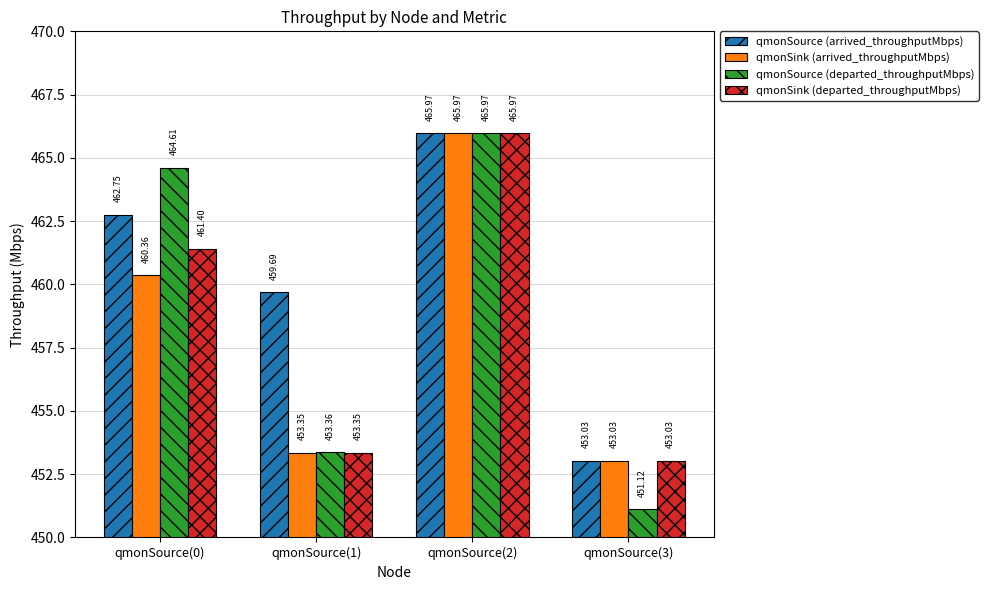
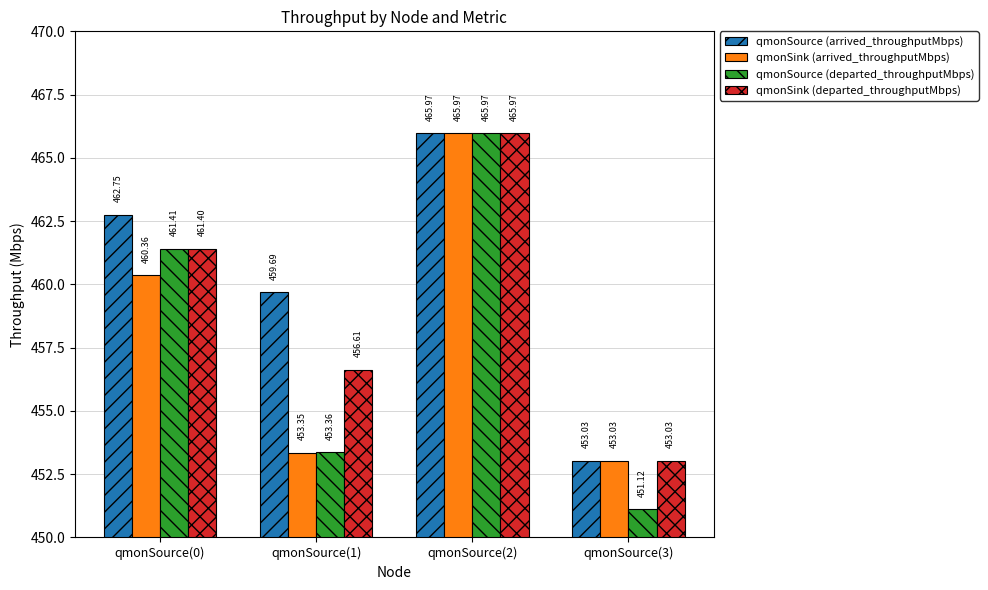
qmonSource (departed_throughputMbps), qmonSource(0): 464.61 -> 461.41
qmonSink (departed_throughputMbps), qmonSource(1): 453.35 -> 456.61
